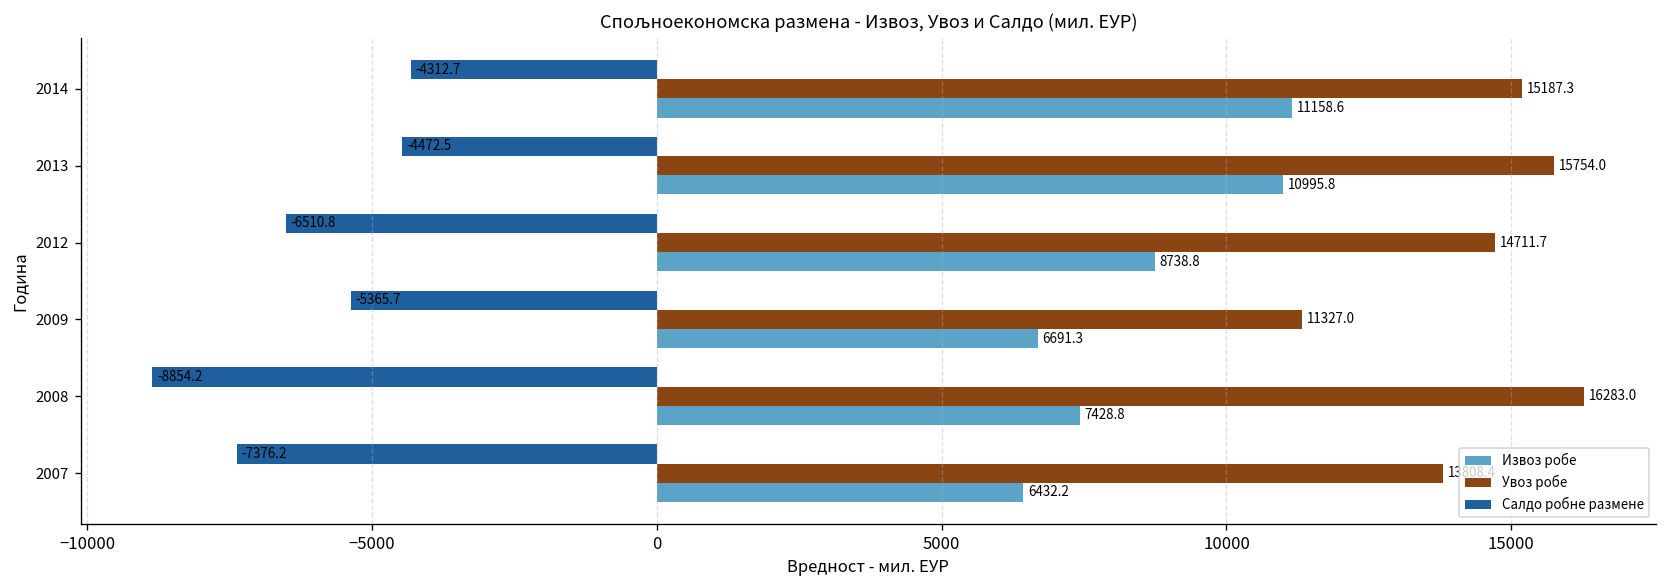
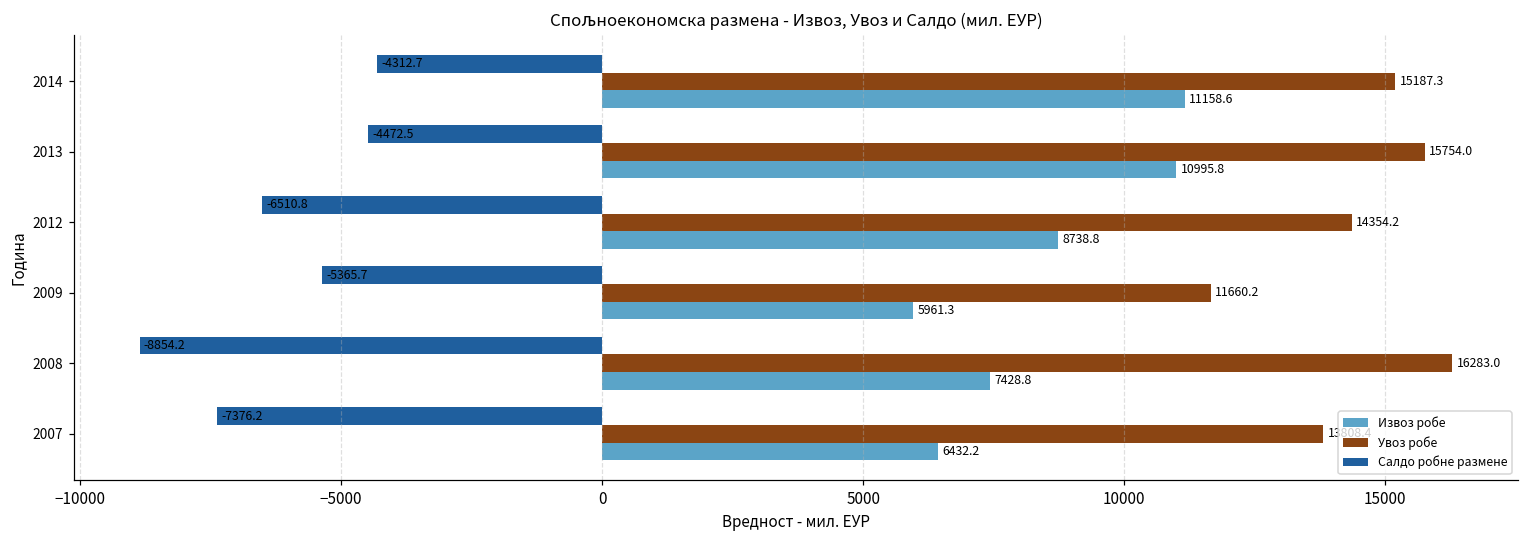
Увоз робе, 2012: 14711.7 -> 14354.2
Увоз робе, 2009: 11327.0 -> 11660.2
Извоз робе, 2009: 6691.3 -> 5961.3
